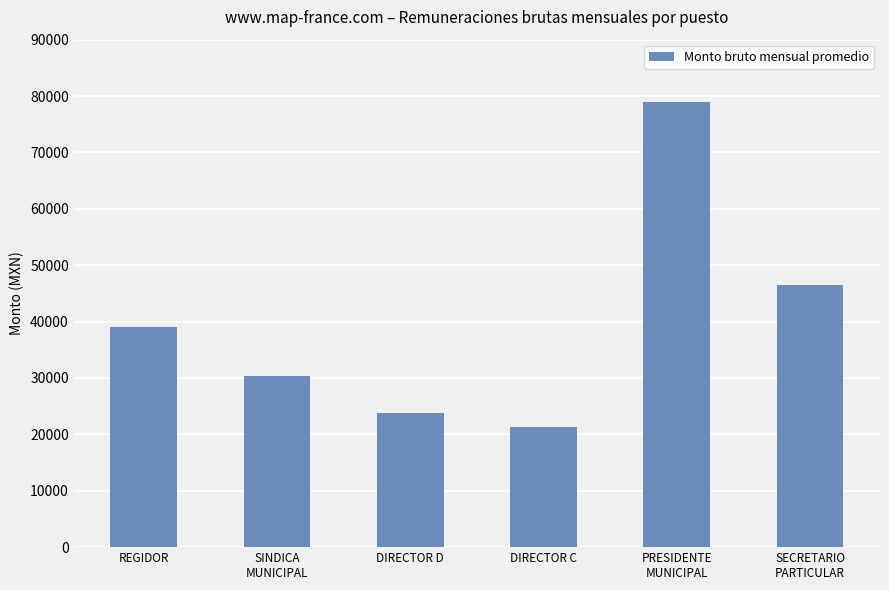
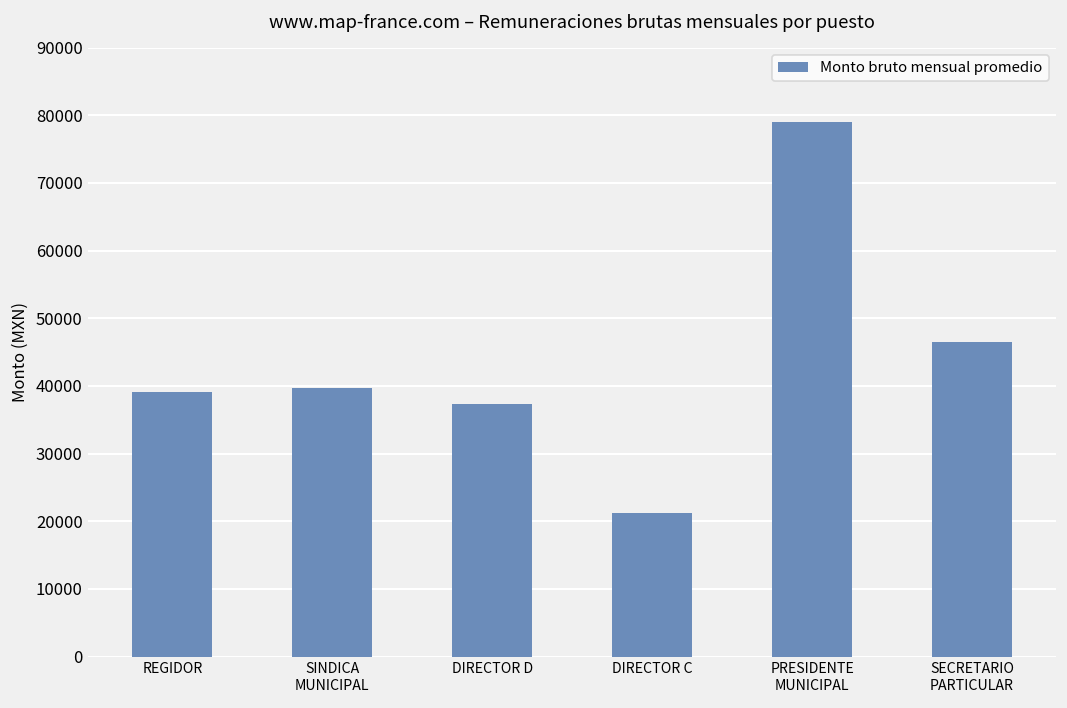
SINDICA MUNICIPAL: 30000 -> 40000
DIRECTOR D: 24000 -> 37000
